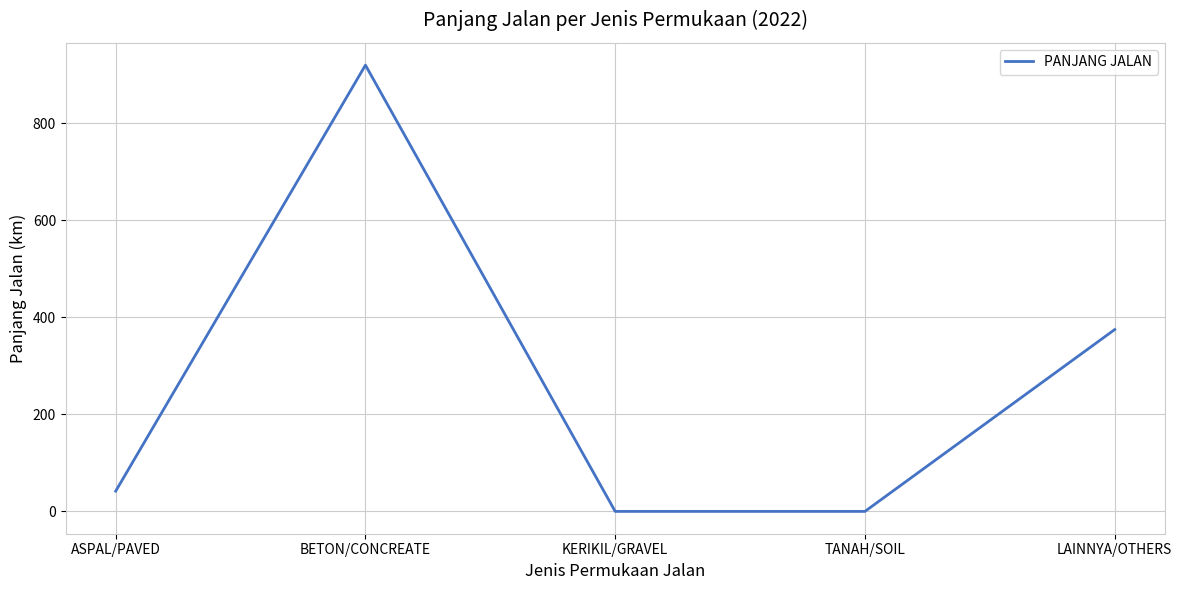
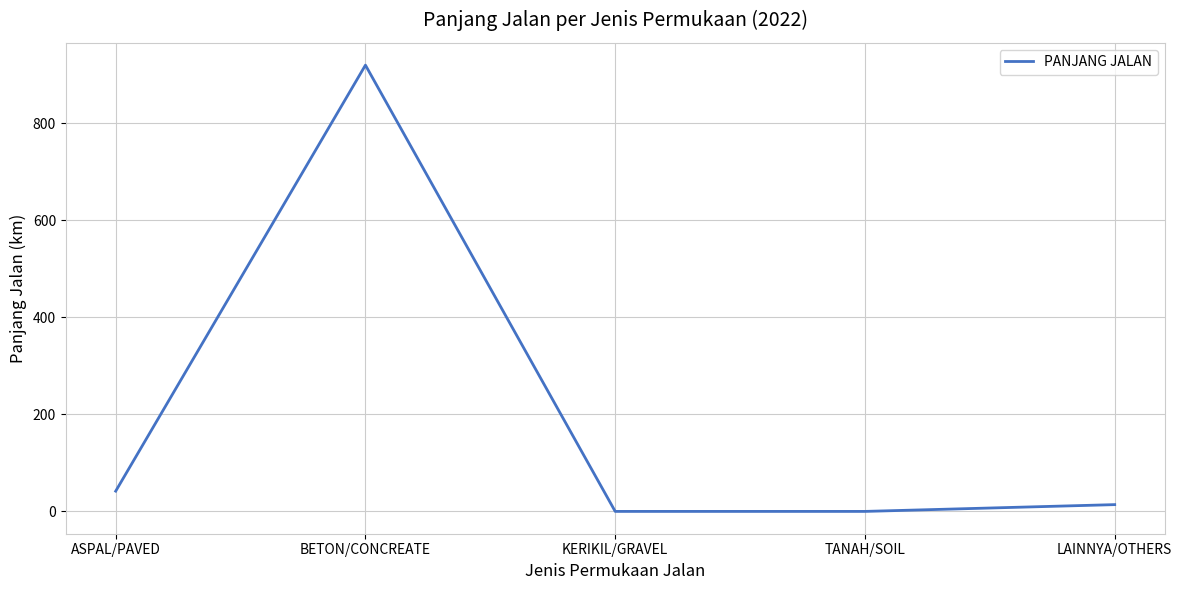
LAINNYA/OTHERS: 370 -> 10
